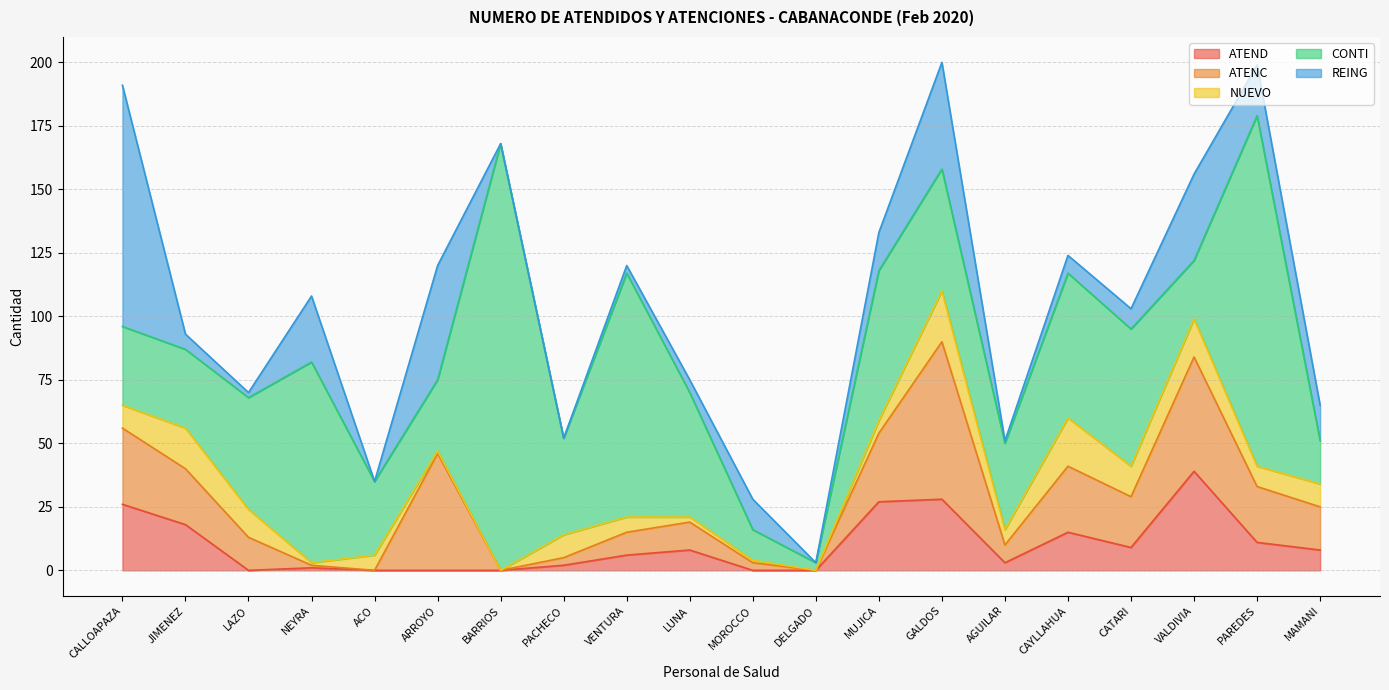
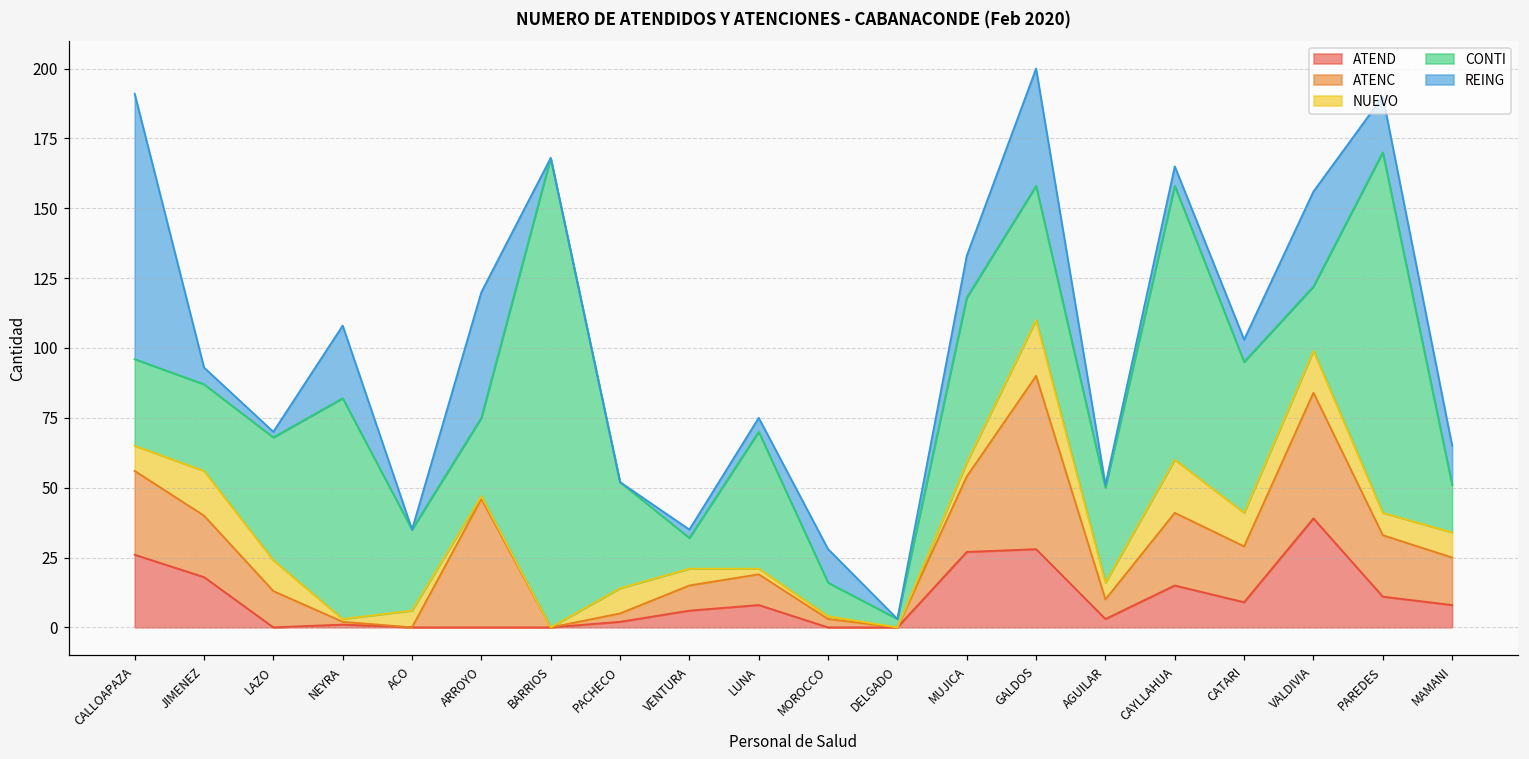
CONTI, VENTURA: 96 -> 11
CONTI, CAYLLAHUA: 57 -> 98
CONTI, PAREDES: 138 -> 129
